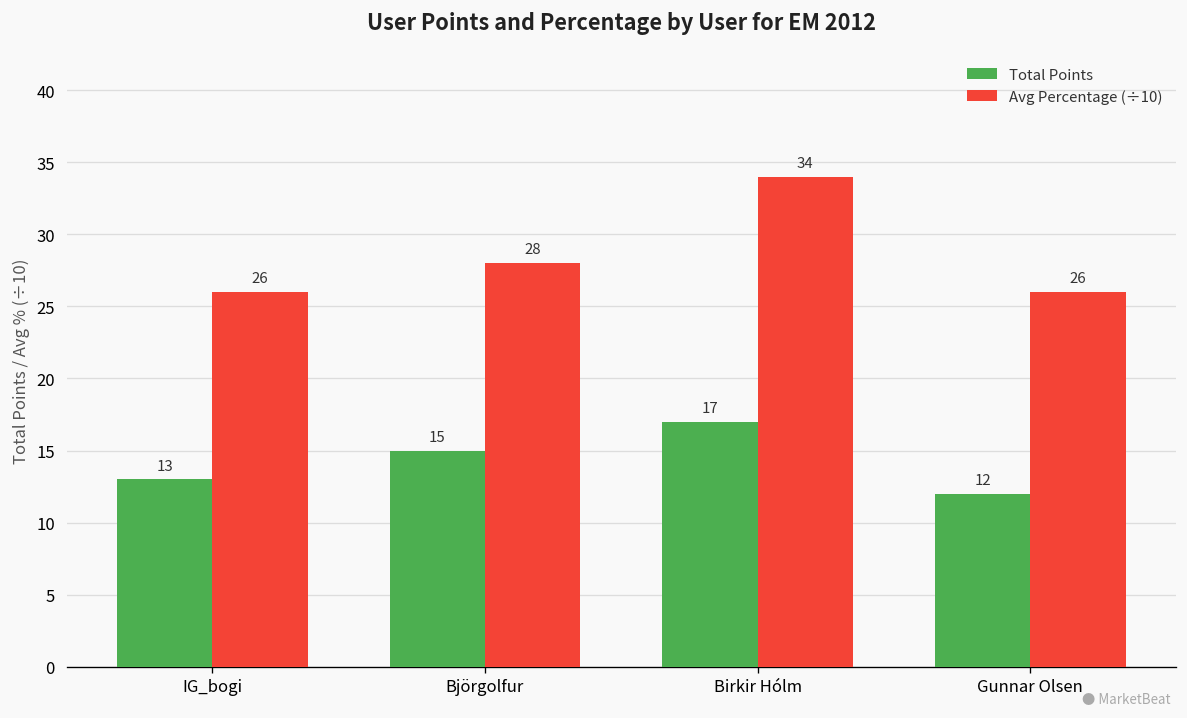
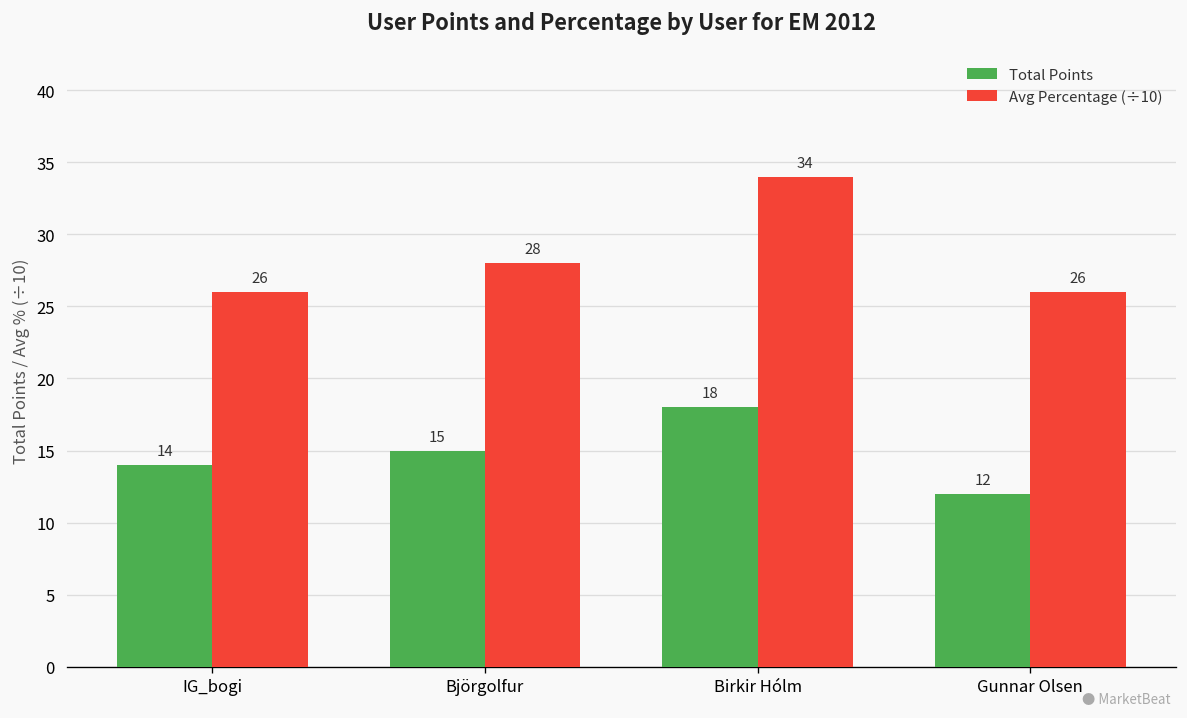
Total Points, IG_bogi: 13 -> 14
Total Points, Birkir Hólm: 17 -> 18
